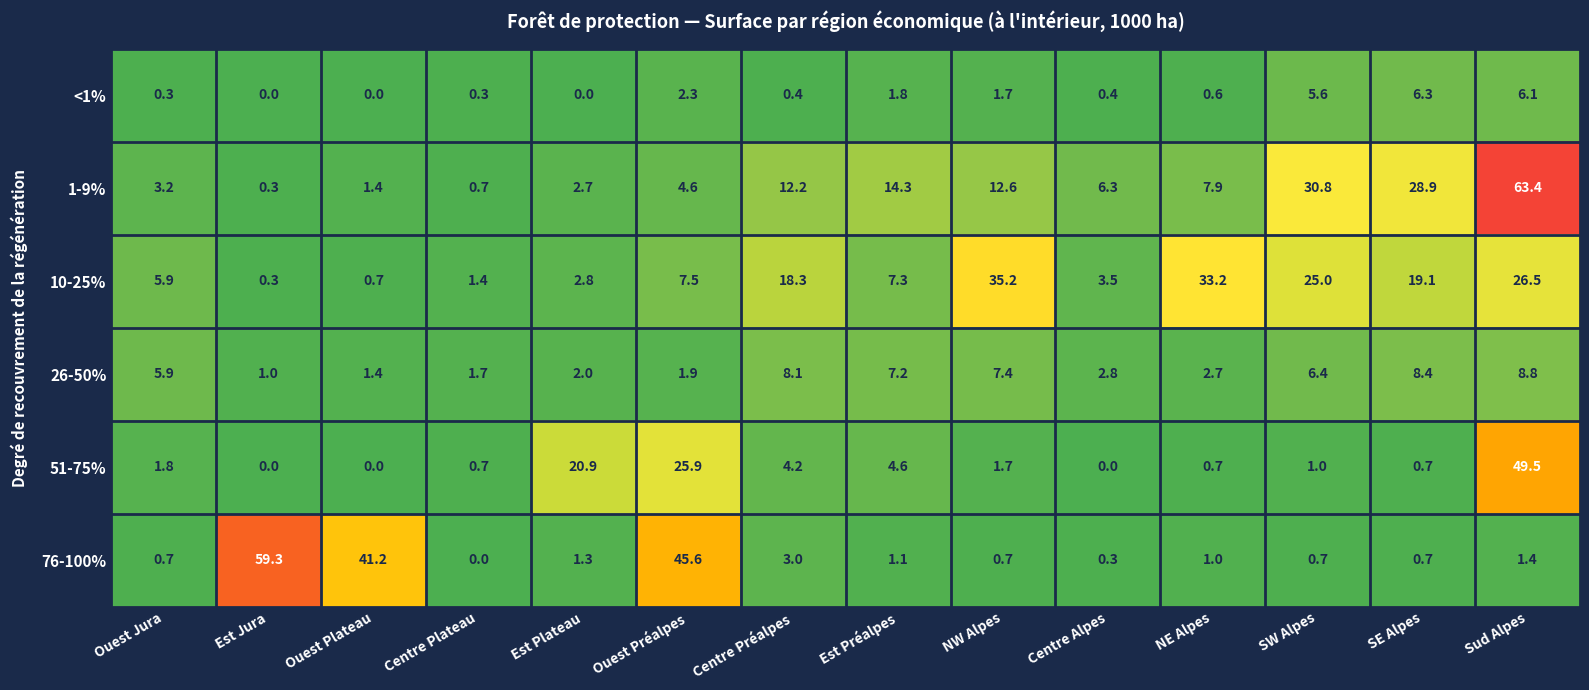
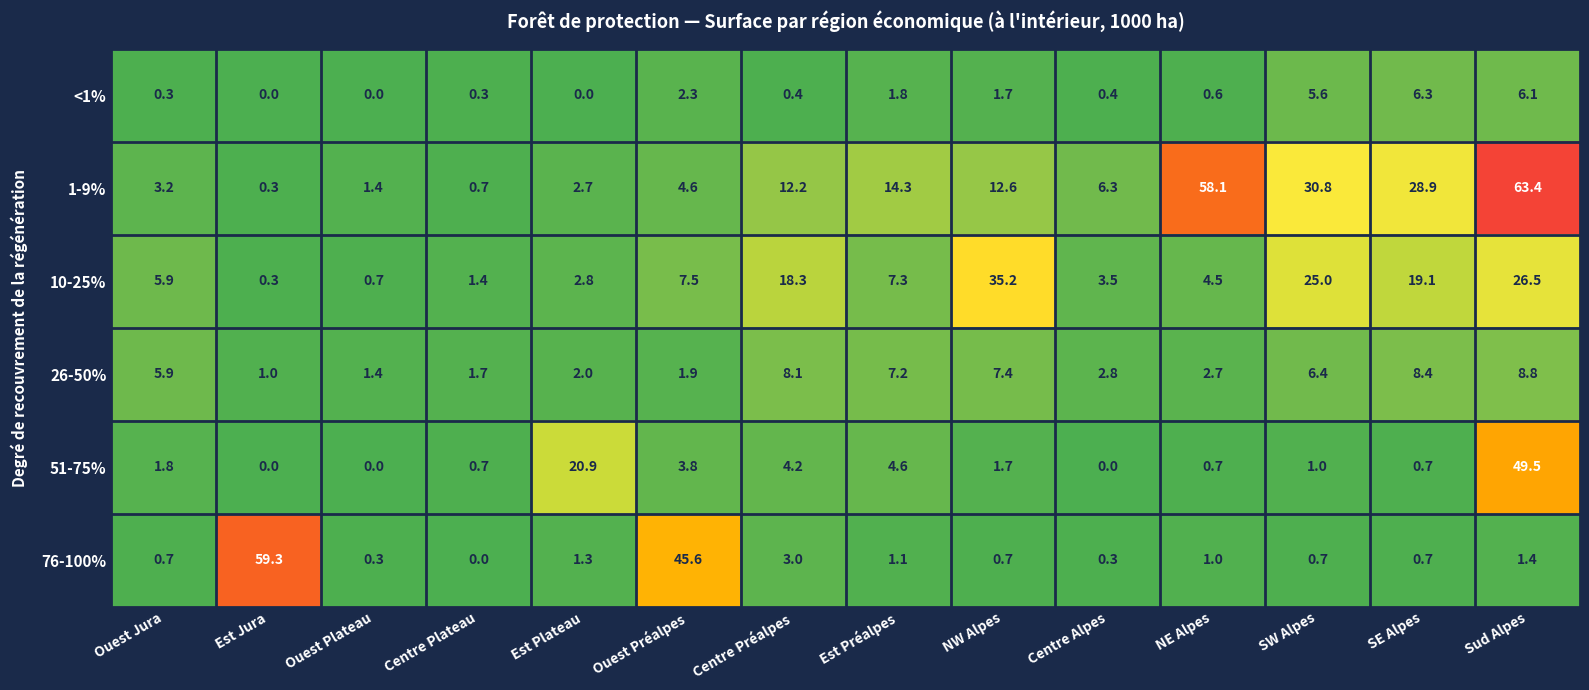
1-9%, NE Alpes: 7.9 -> 58.1
10-25%, NE Alpes: 33.2 -> 4.5
51-75%, Ouest Préalpes: 25.9 -> 3.8
76-100%, Ouest Plateau: 41.2 -> 0.3
